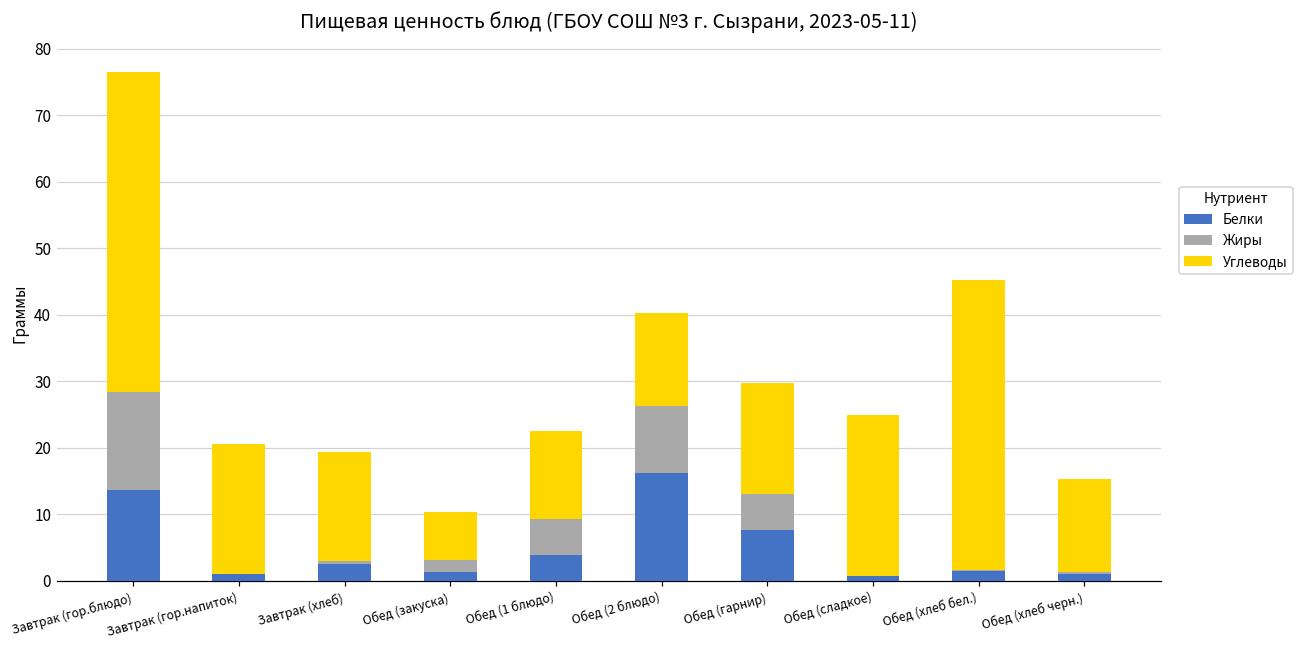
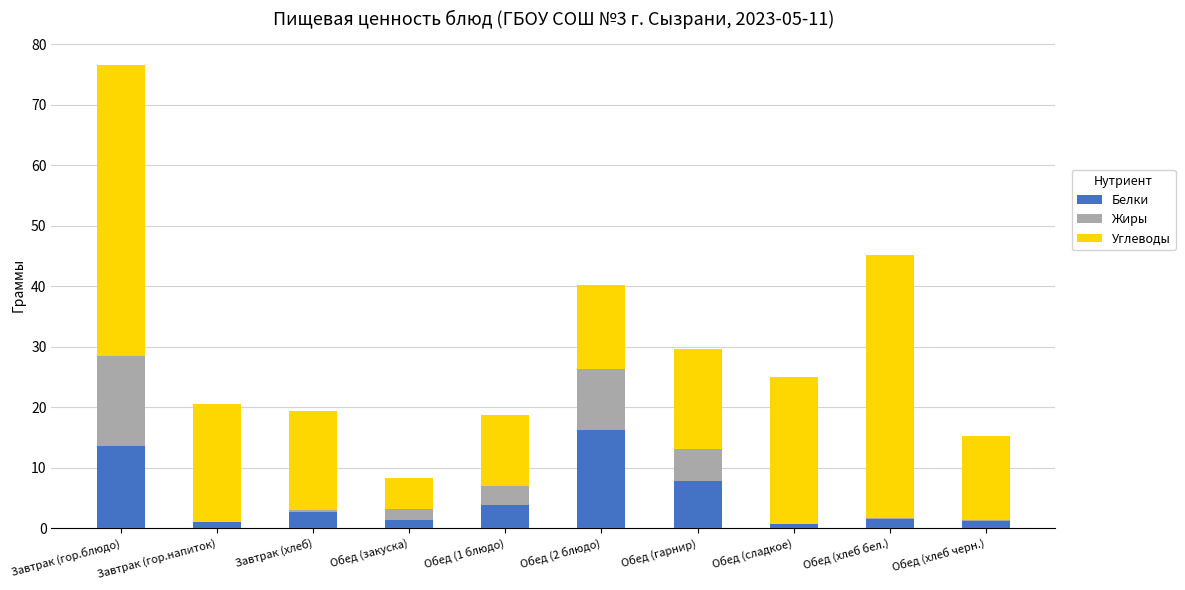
Углеводы, Обед (закуска): 7 -> 5
Жиры, Обед (1 блюдо): 6 -> 3
Углеводы, Обед (1 блюдо): 13 -> 12
